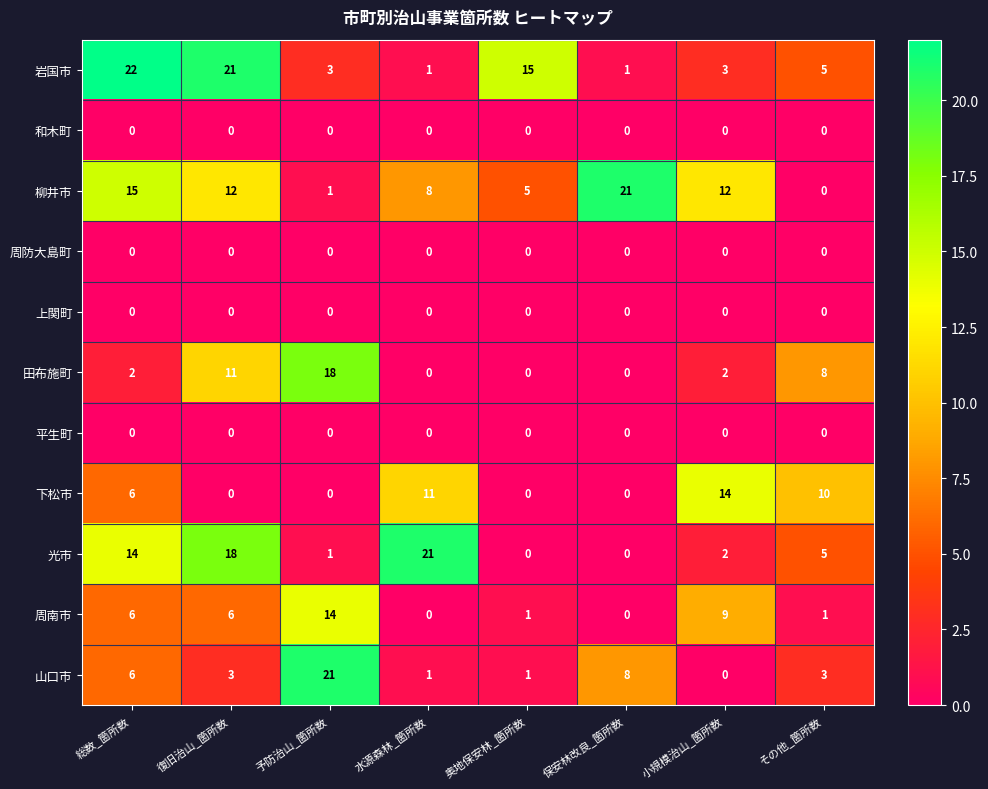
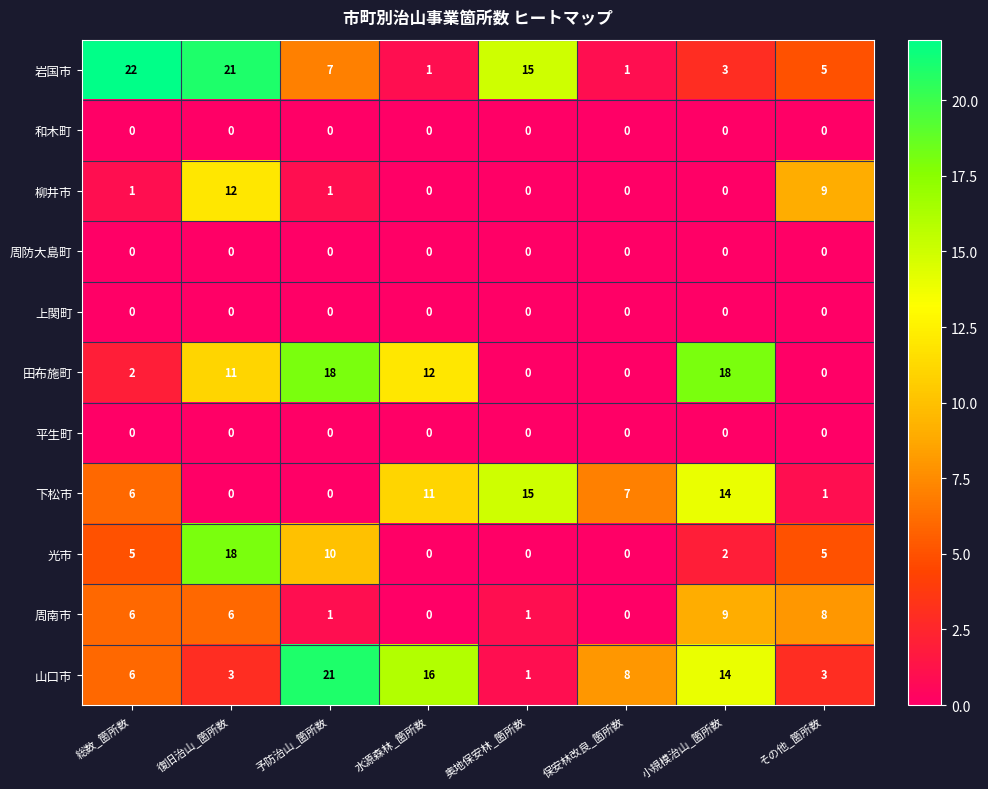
岩国市, 予防治山_箇所数: 3 -> 7
柳井市, 総数_箇所数: 15 -> 1
柳井市, 水源森林_箇所数: 8 -> 0
柳井市, 奥地保安林_箇所数: 5 -> 0
柳井市, 保安林改良_箇所数: 21 -> 0
柳井市, 小規模治山_箇所数: 12 -> 0
柳井市, その他_箇所数: 0 -> 9
田布施町, 水源森林_箇所数: 0 -> 12
田布施町, 小規模治山_箇所数: 2 -> 18
田布施町, その他_箇所数: 8 -> 0
下松市, 奥地保安林_箇所数: 0 -> 15
下松市, 保安林改良_箇所数: 0 -> 7
下松市, その他_箇所数: 10 -> 1
光市, 総数_箇所数: 14 -> 5
光市, 予防治山_箇所数: 1 -> 10
光市, 水源森林_箇所数: 21 -> 0
周南市, 予防治山_箇所数: 14 -> 1
周南市, その他_箇所数: 1 -> 8
山口市, 水源森林_箇所数: 1 -> 16
山口市, 小規模治山_箇所数: 0 -> 14
